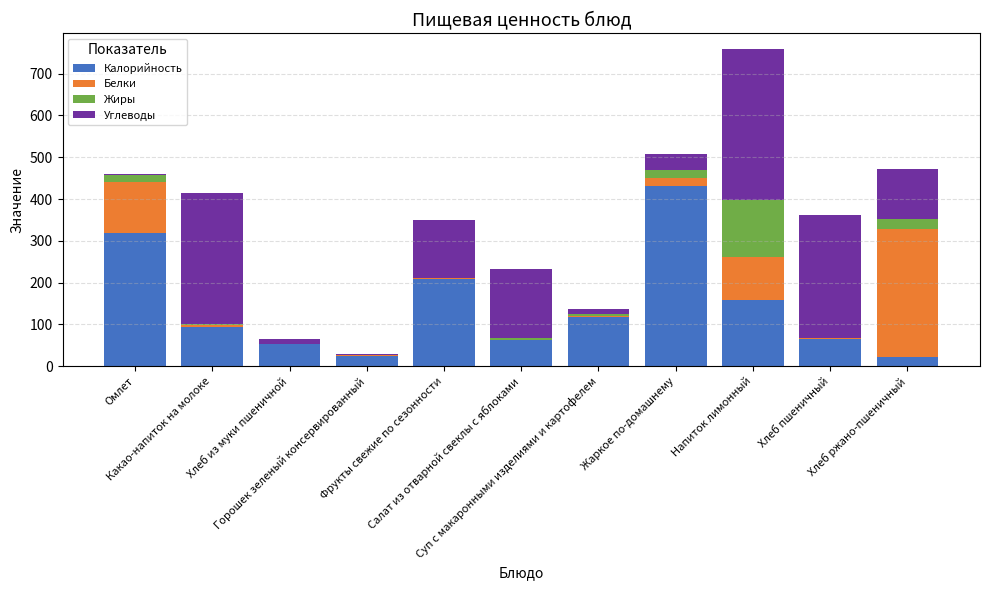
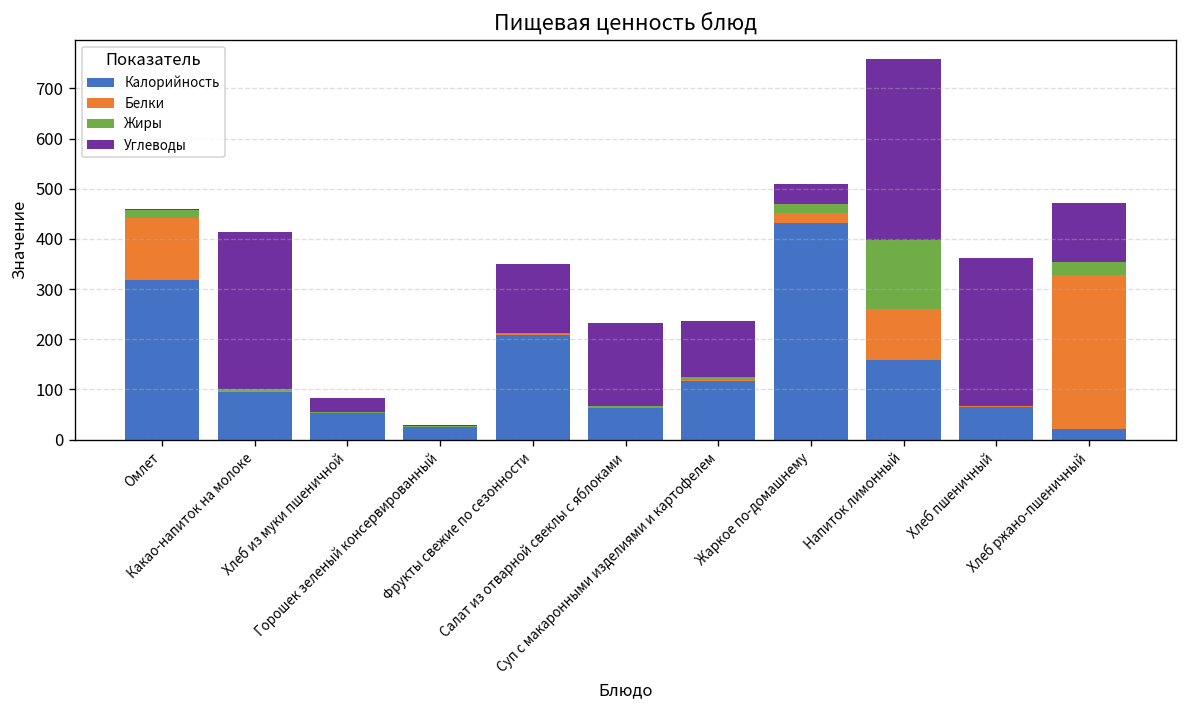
Углеводы, Хлеб из муки пшеничной: 10 -> 30
Углеводы, Суп с макаронными изделиями и картофелем: 10 -> 110
